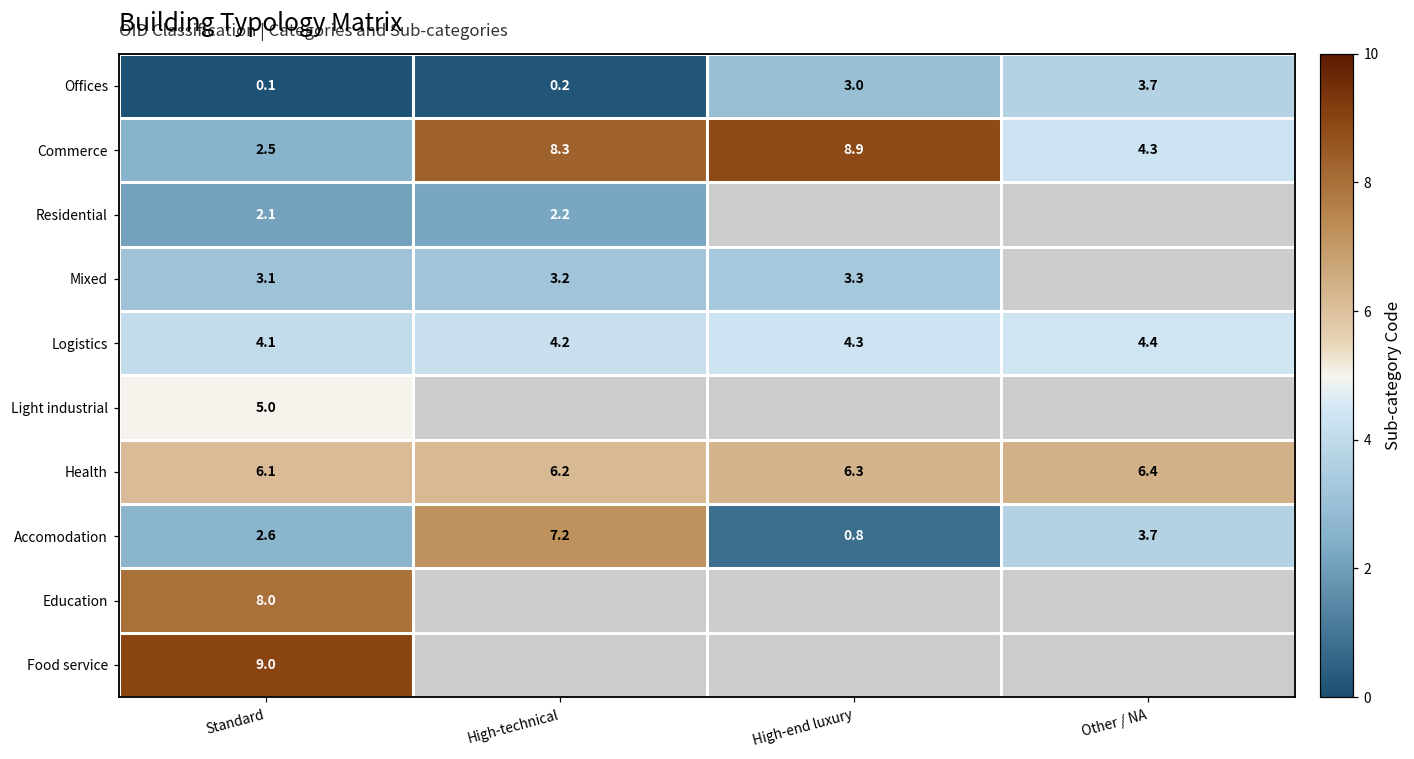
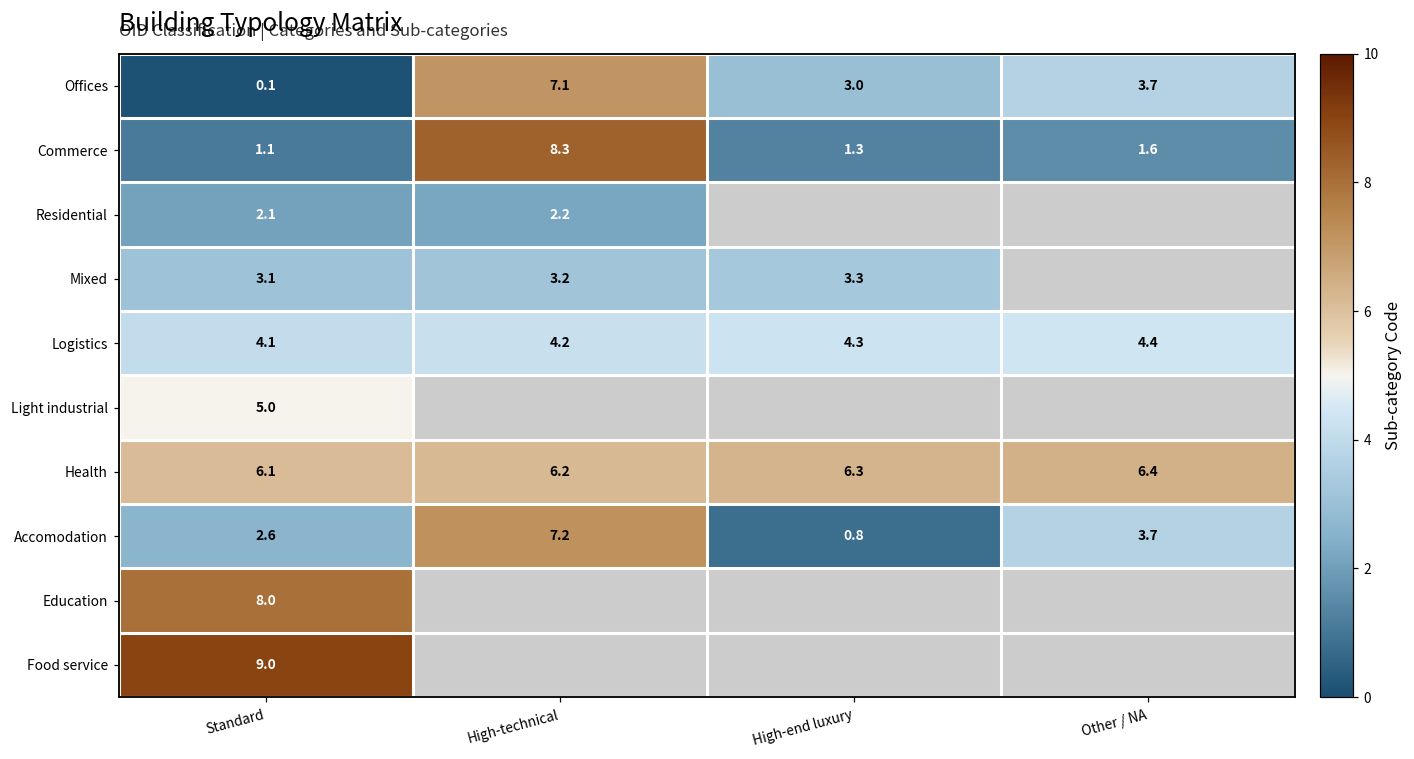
Offices, High-technical: 0.2 -> 7.1
Commerce, Standard: 2.5 -> 1.1
Commerce, High-end luxury: 8.9 -> 1.3
Commerce, Other / NA: 4.3 -> 1.6
